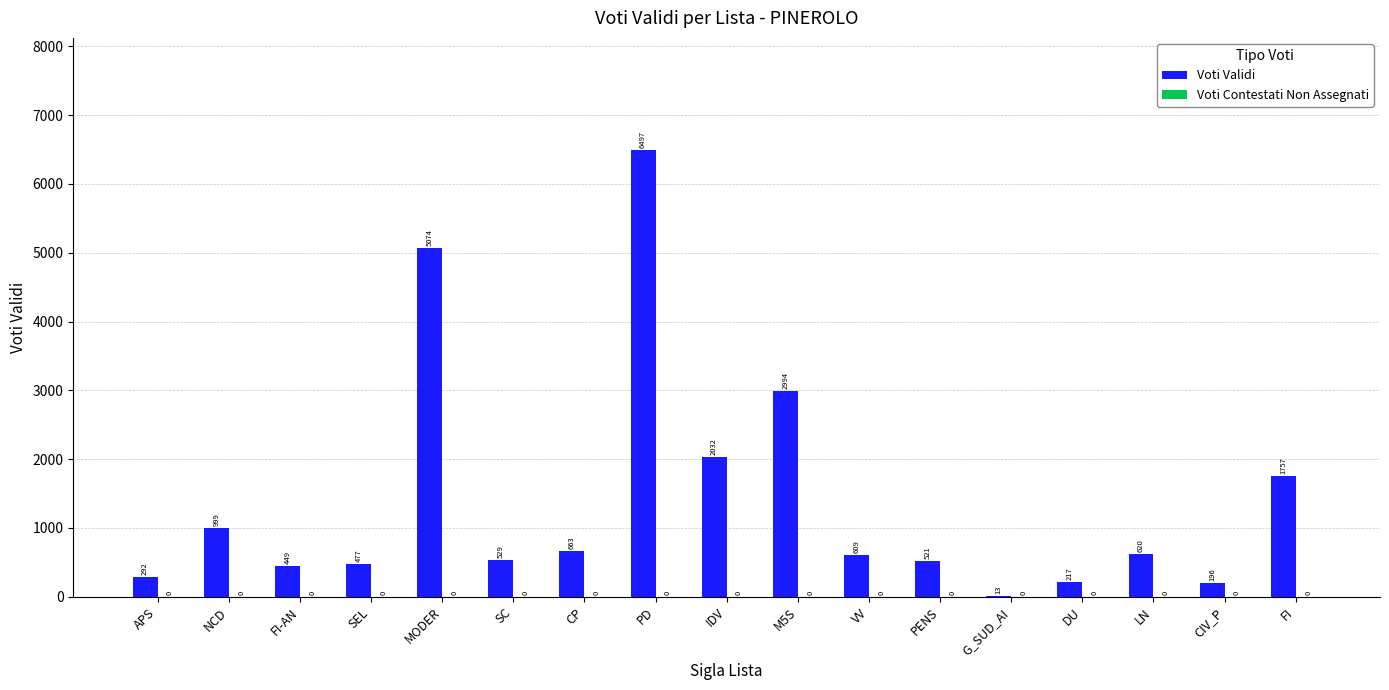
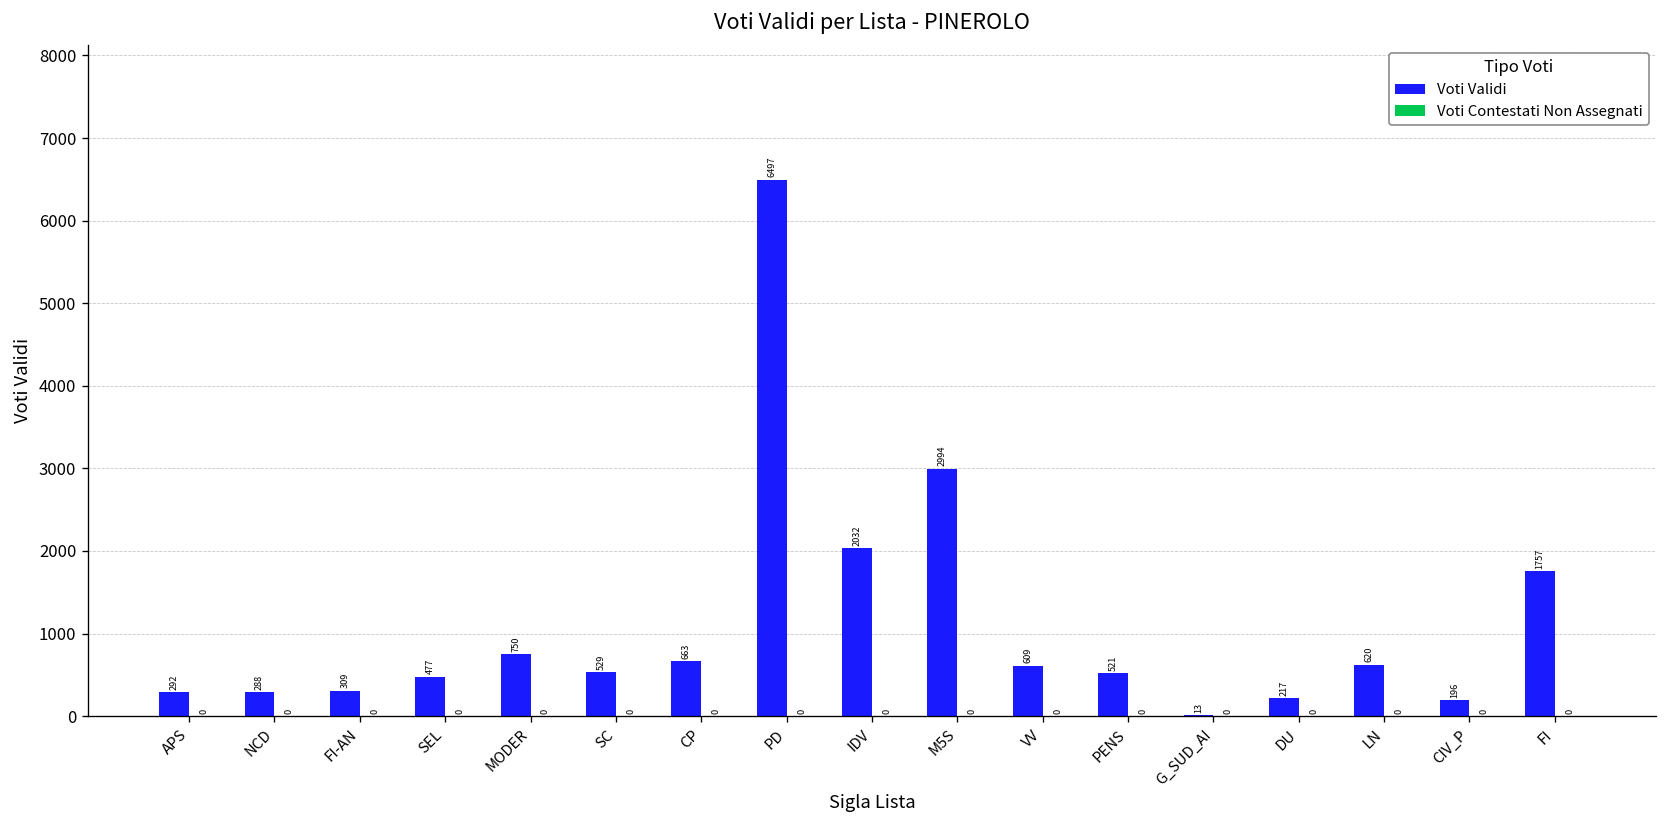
Voti Validi, NCD: 999 -> 288
Voti Validi, FI-AN: 449 -> 309
Voti Validi, MODER: 5074 -> 750
